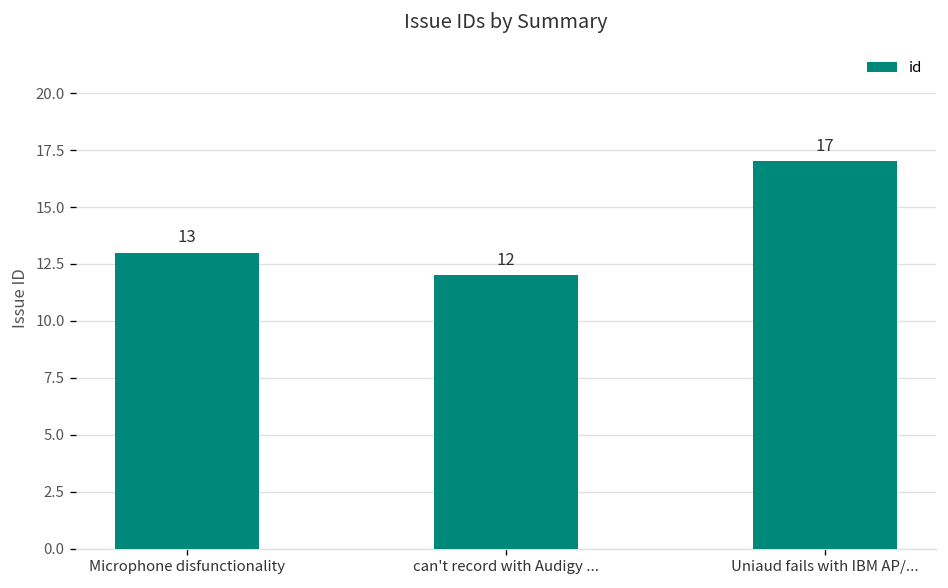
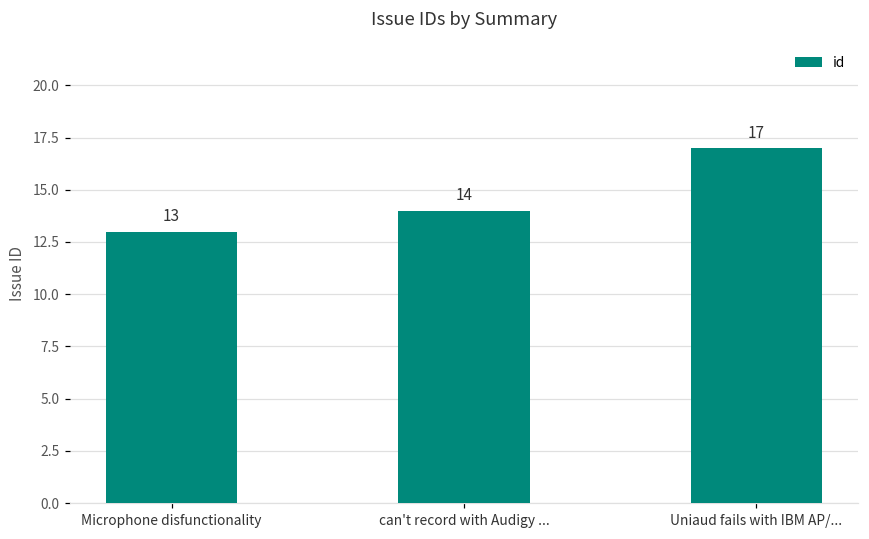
can't record with Audigy ...: 12 -> 14
